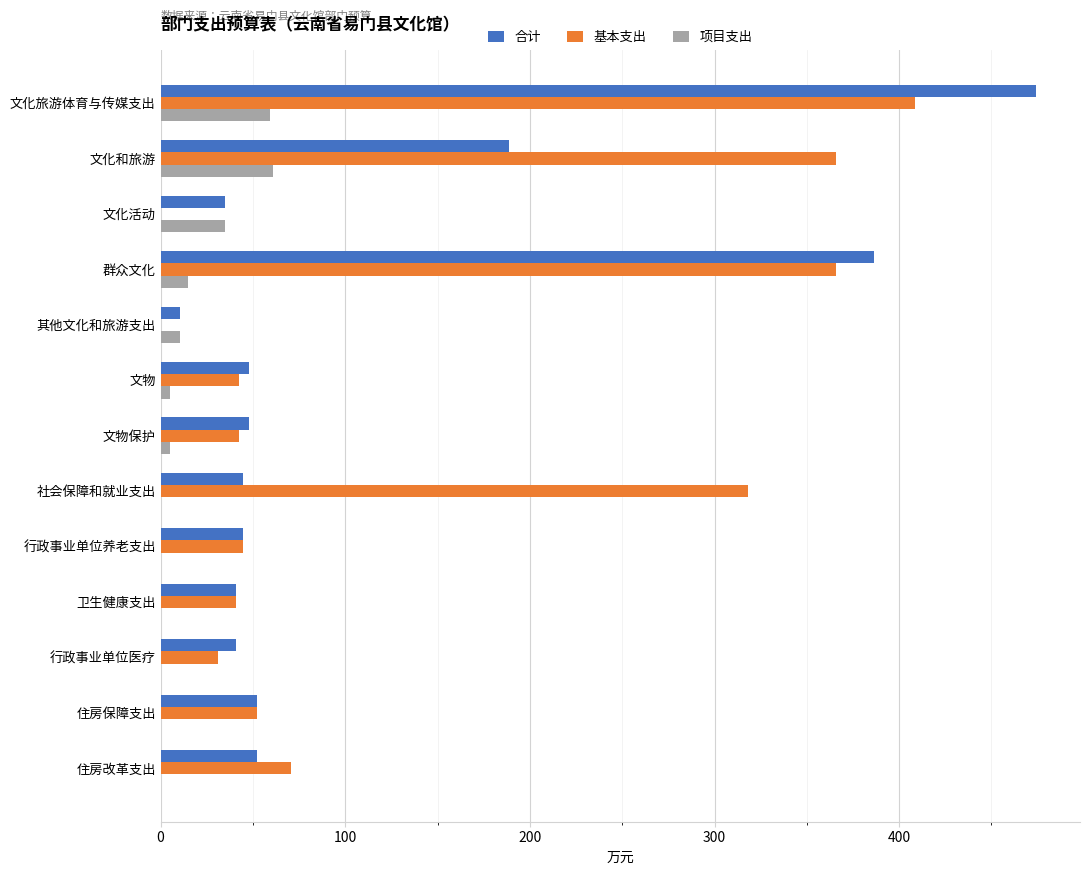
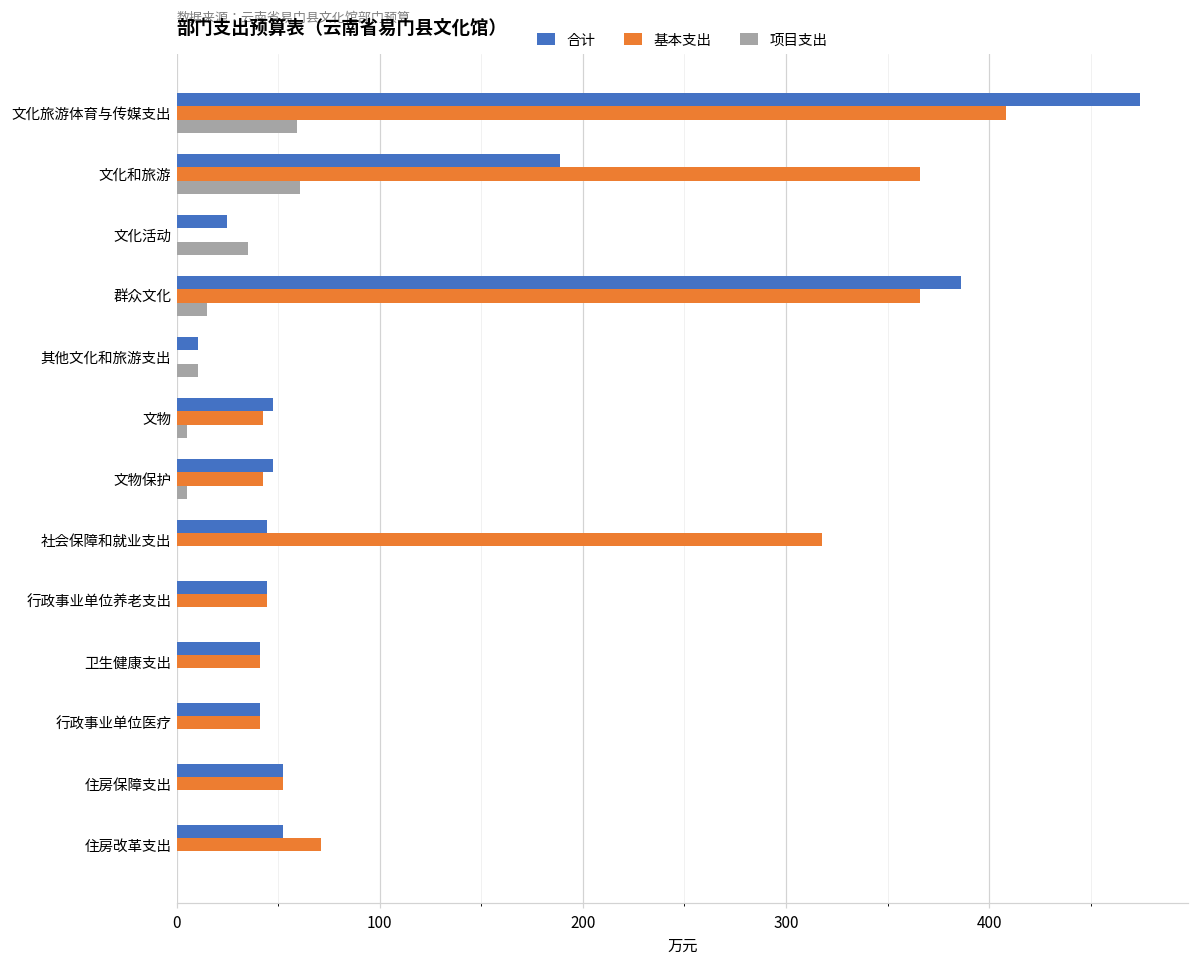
合计, 文化活动: 35 -> 25
基本支出, 行政事业单位医疗: 31 -> 41
